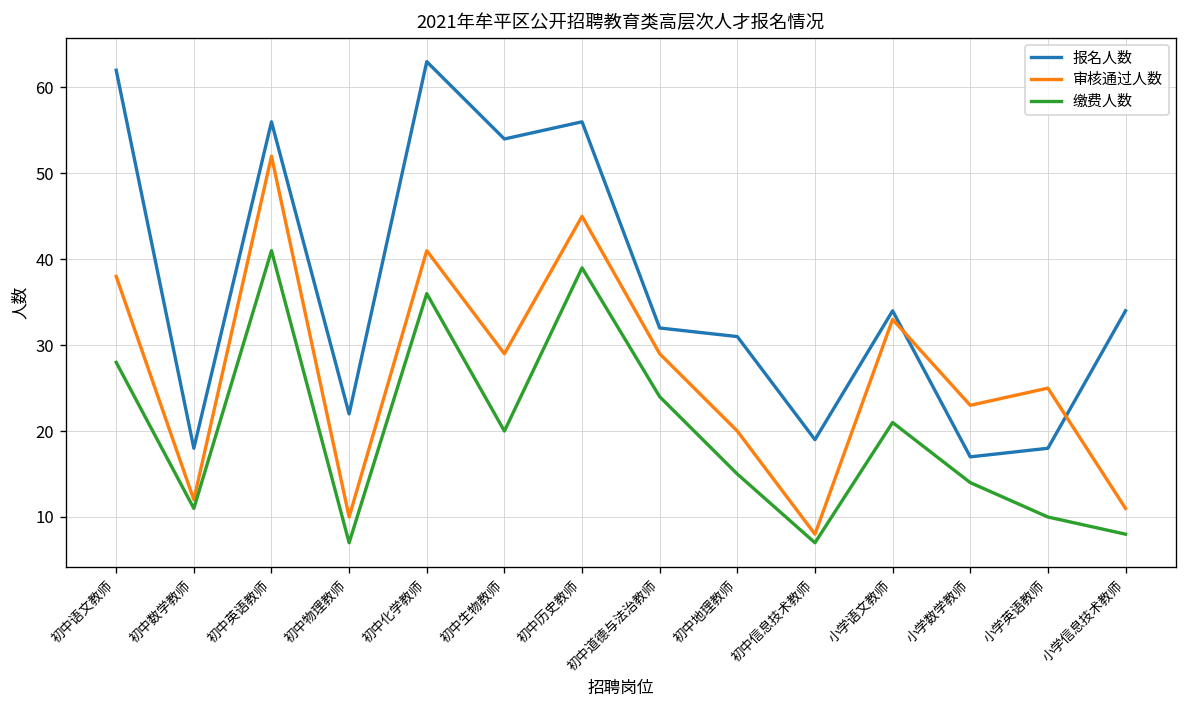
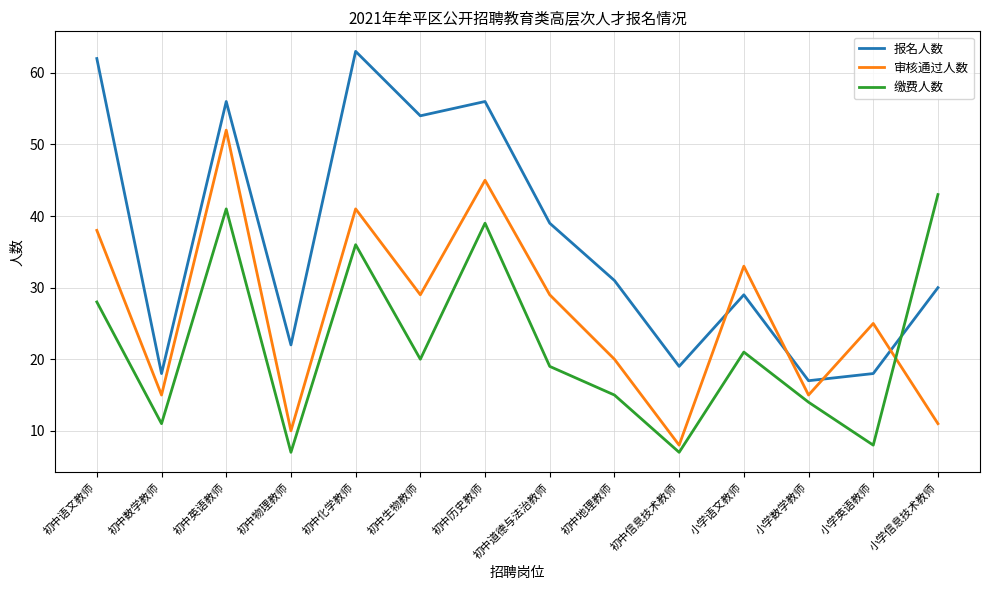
审核通过人数, 初中数学教师: 12 -> 15
报名人数, 初中道德与法治教师: 32 -> 39
缴费人数, 初中道德与法治教师: 24 -> 19
报名人数, 小学语文教师: 34 -> 29
审核通过人数, 小学数学教师: 23 -> 15
缴费人数, 小学英语教师: 10 -> 8
报名人数, 小学信息技术教师: 34 -> 30
缴费人数, 小学信息技术教师: 8 -> 43
